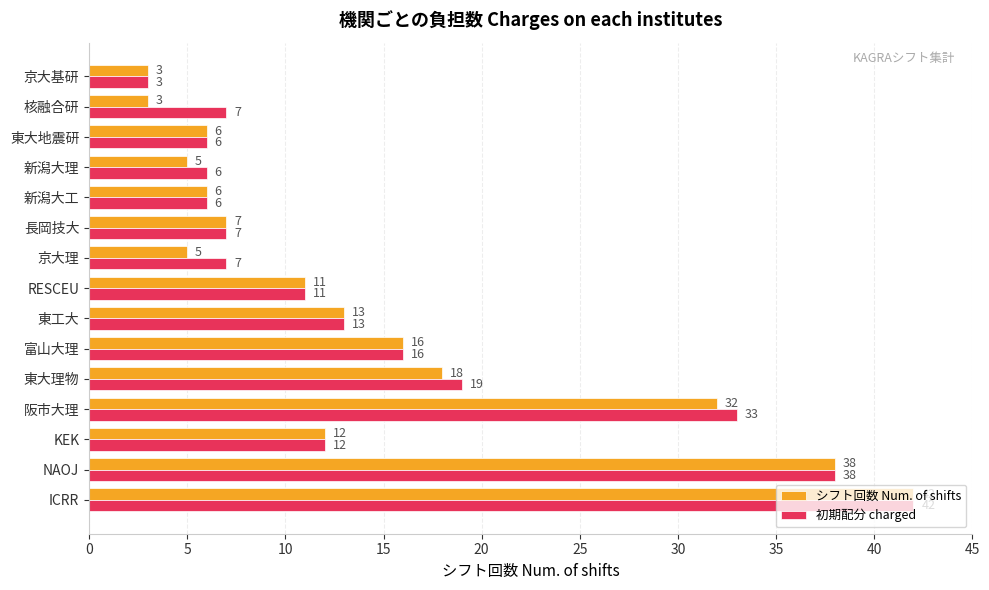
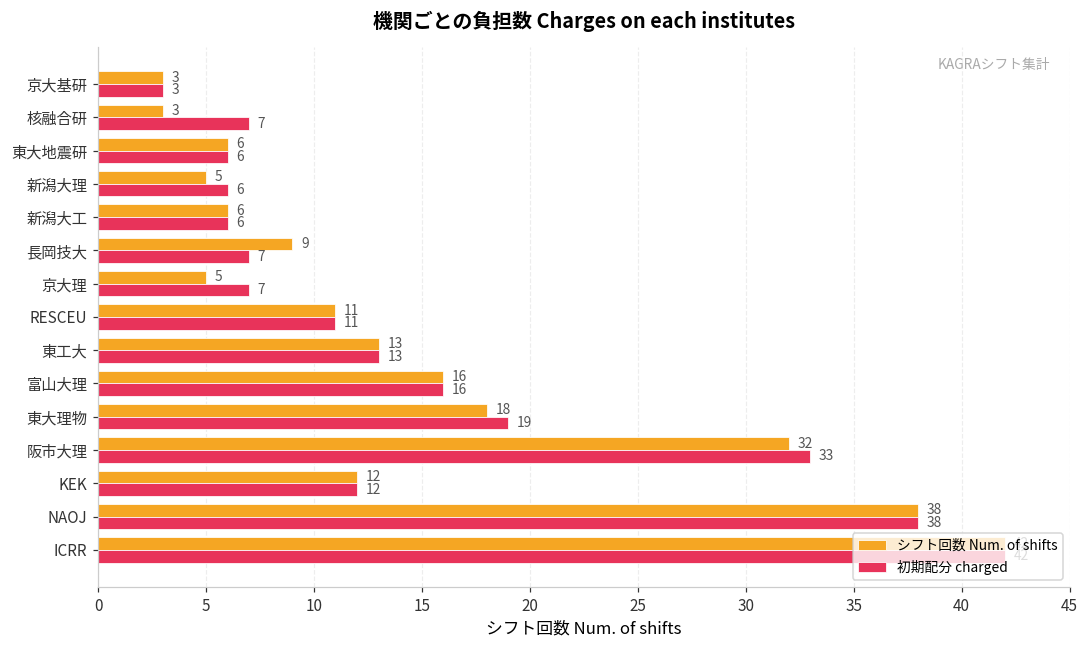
シフト回数 Num. of shifts, 長岡技大: 7 -> 9
